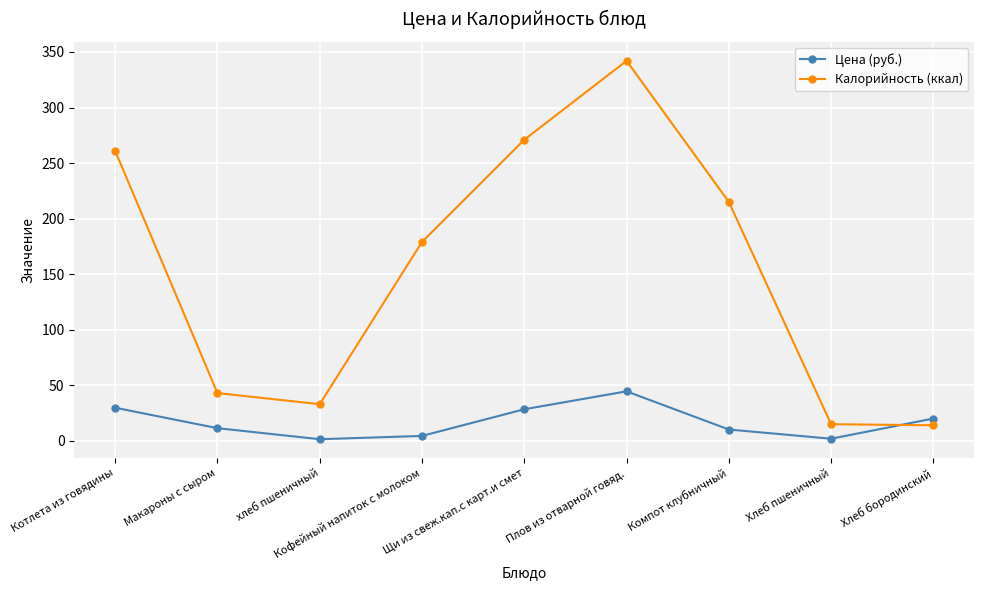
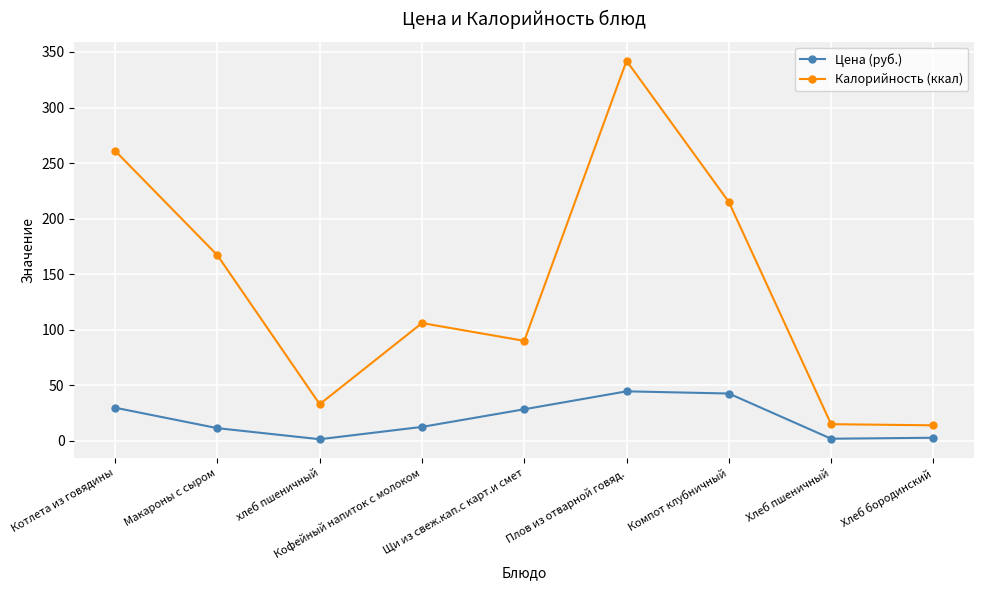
Калорийность (ккал), Макароны с сыром: 43 -> 167
Цена (руб.), Кофейный напиток с молоком: 4 -> 13
Калорийность (ккал), Кофейный напиток с молоком: 179 -> 106
Калорийность (ккал), Щи из свеж.кап.с карт.и смет: 271 -> 90
Цена (руб.), Компот клубничный: 10 -> 43
Цена (руб.), Хлеб бородинский: 20 -> 3
